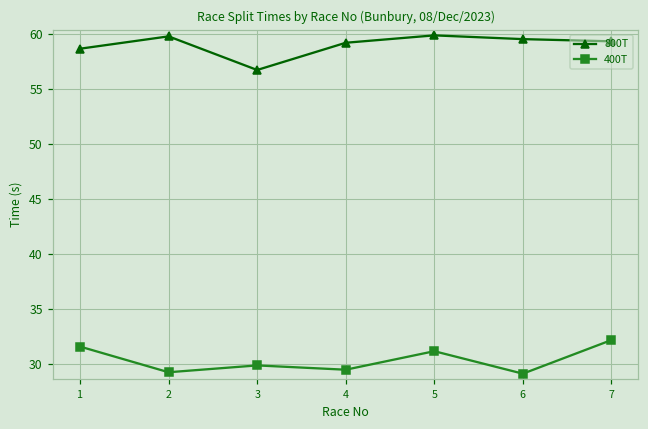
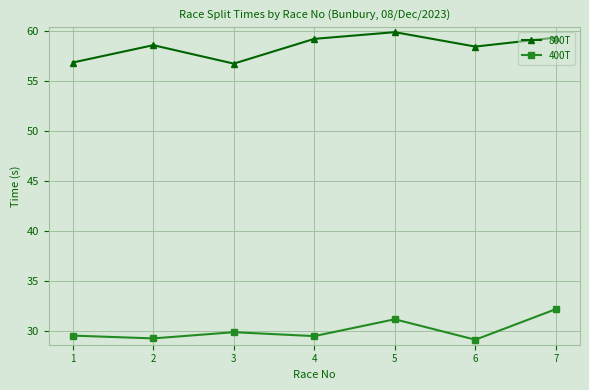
800T, 1: 58.6 -> 56.8
400T, 1: 31.6 -> 29.6
800T, 2: 59.8 -> 58.5
800T, 6: 59.5 -> 58.4
